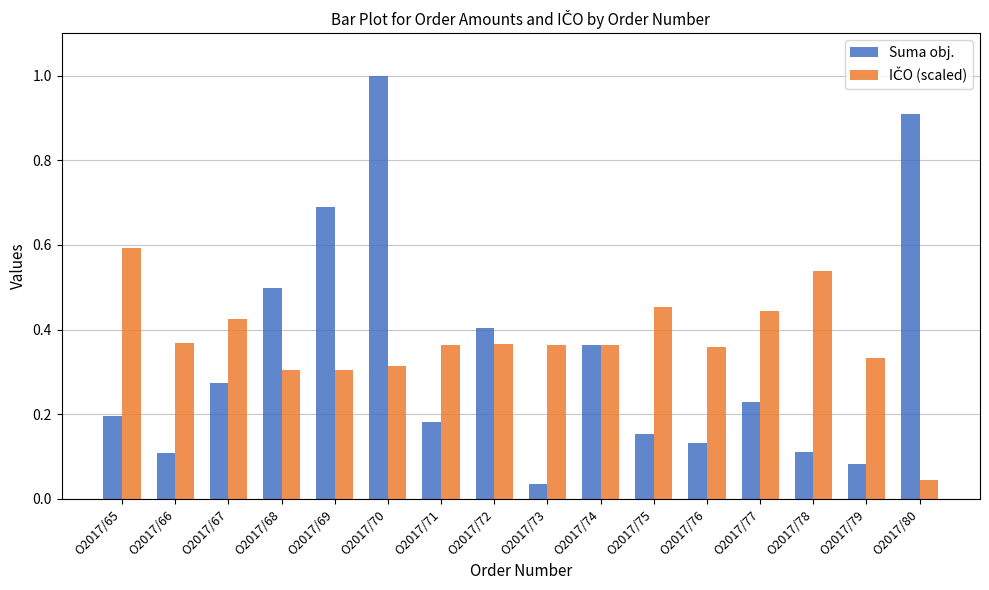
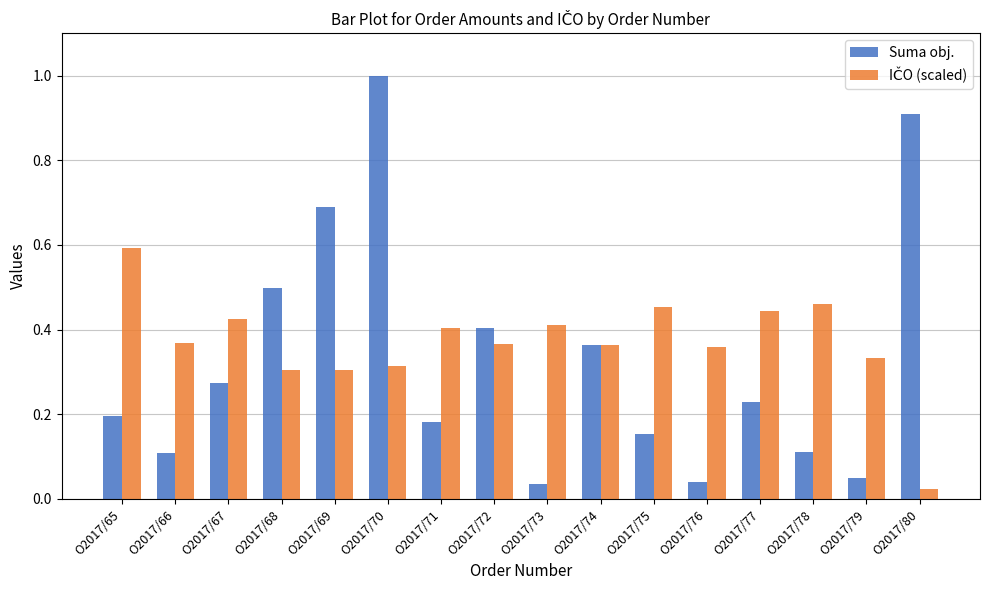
IČO (scaled), O2017/71: 0.36 -> 0.40
IČO (scaled), O2017/73: 0.36 -> 0.41
Suma obj., O2017/76: 0.13 -> 0.04
IČO (scaled), O2017/78: 0.54 -> 0.46
Suma obj., O2017/79: 0.08 -> 0.05
IČO (scaled), O2017/80: 0.05 -> 0.02
